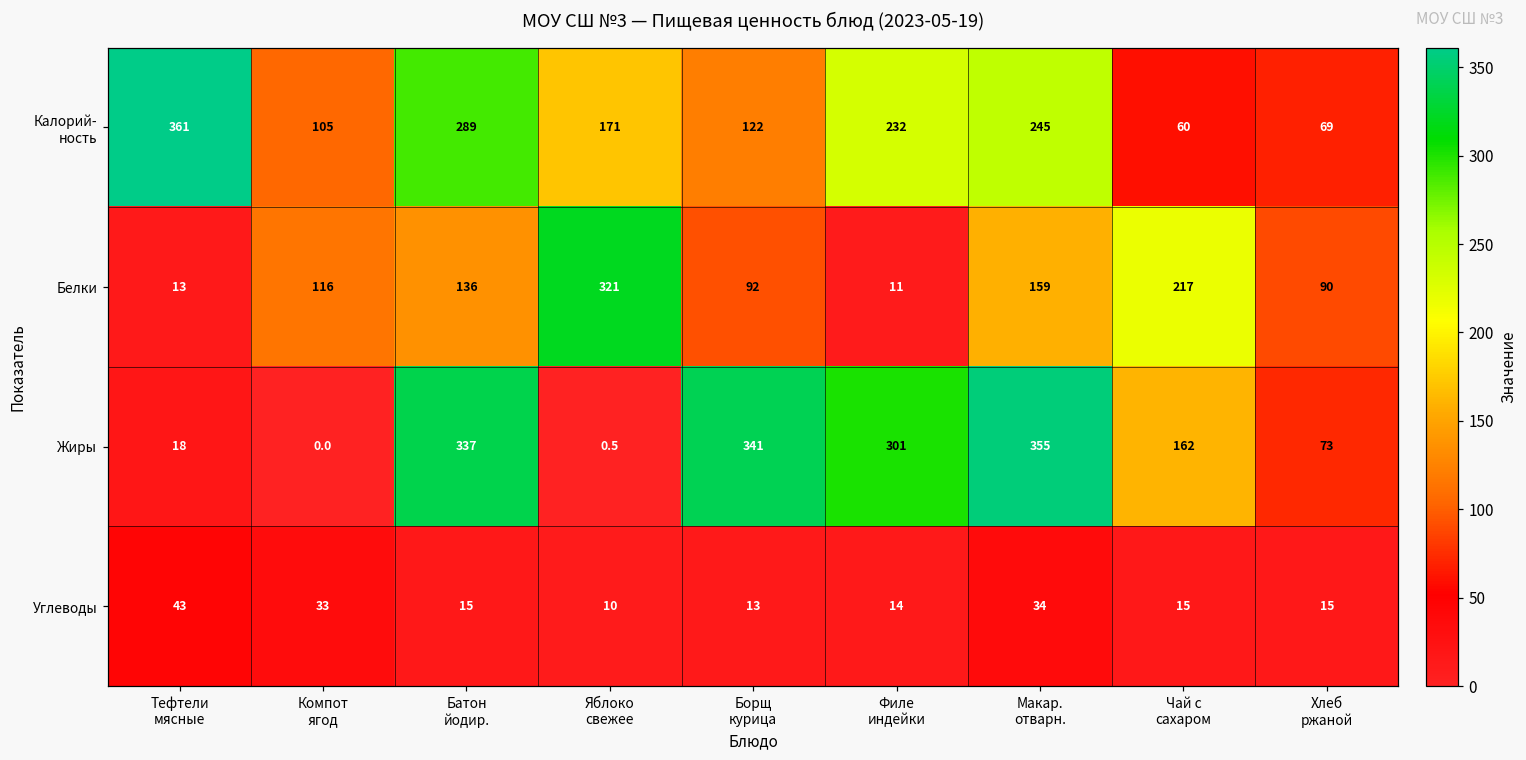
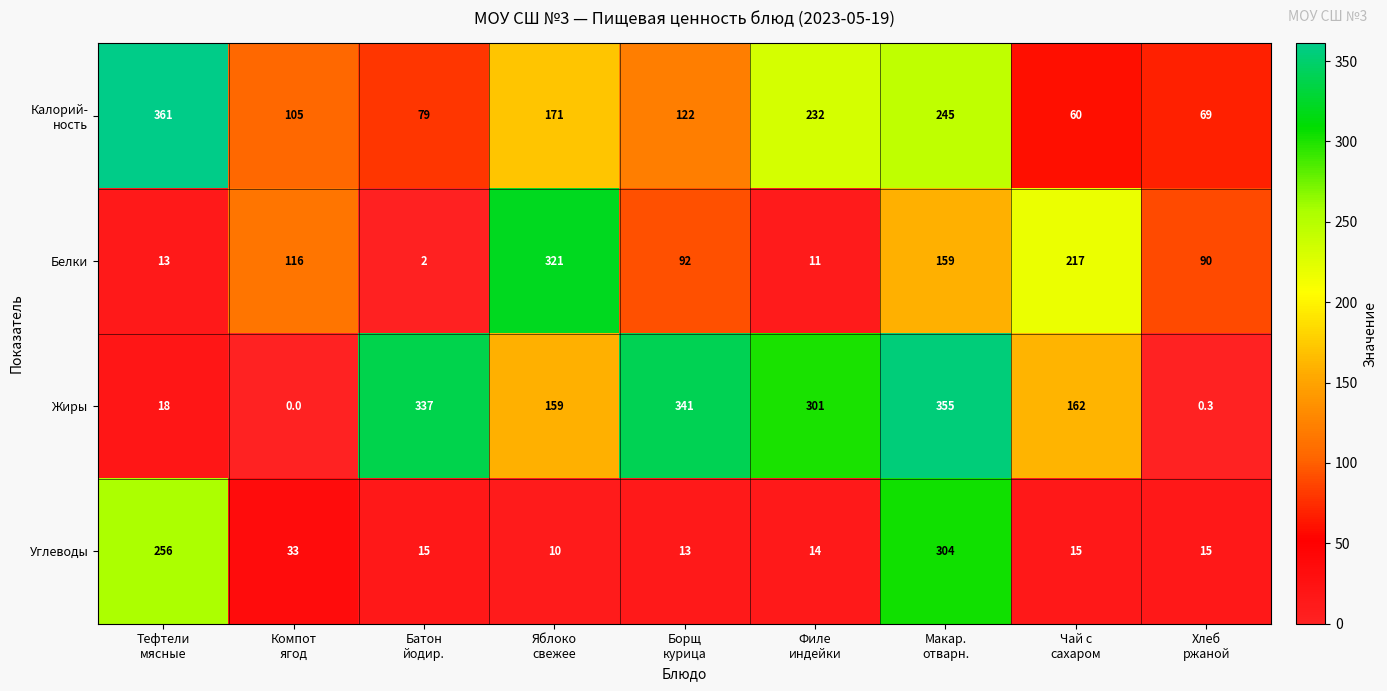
Калорий- ность, Батон йодир.: 289 -> 79
Белки, Батон йодир.: 136 -> 2
Жиры, Яблоко свежее: 0.5 -> 159
Жиры, Хлеб ржаной: 73 -> 0.3
Углеводы, Тефтели мясные: 43 -> 256
Углеводы, Макар. отварн.: 34 -> 304
